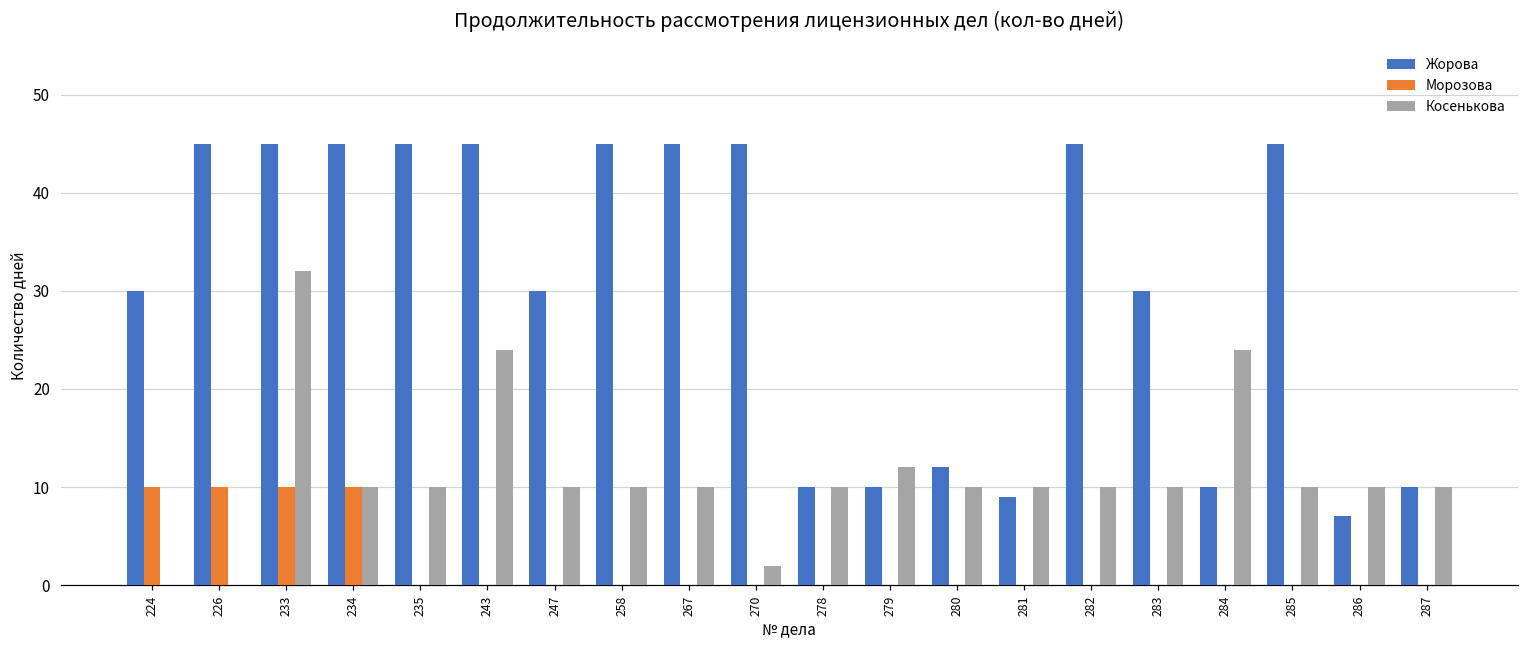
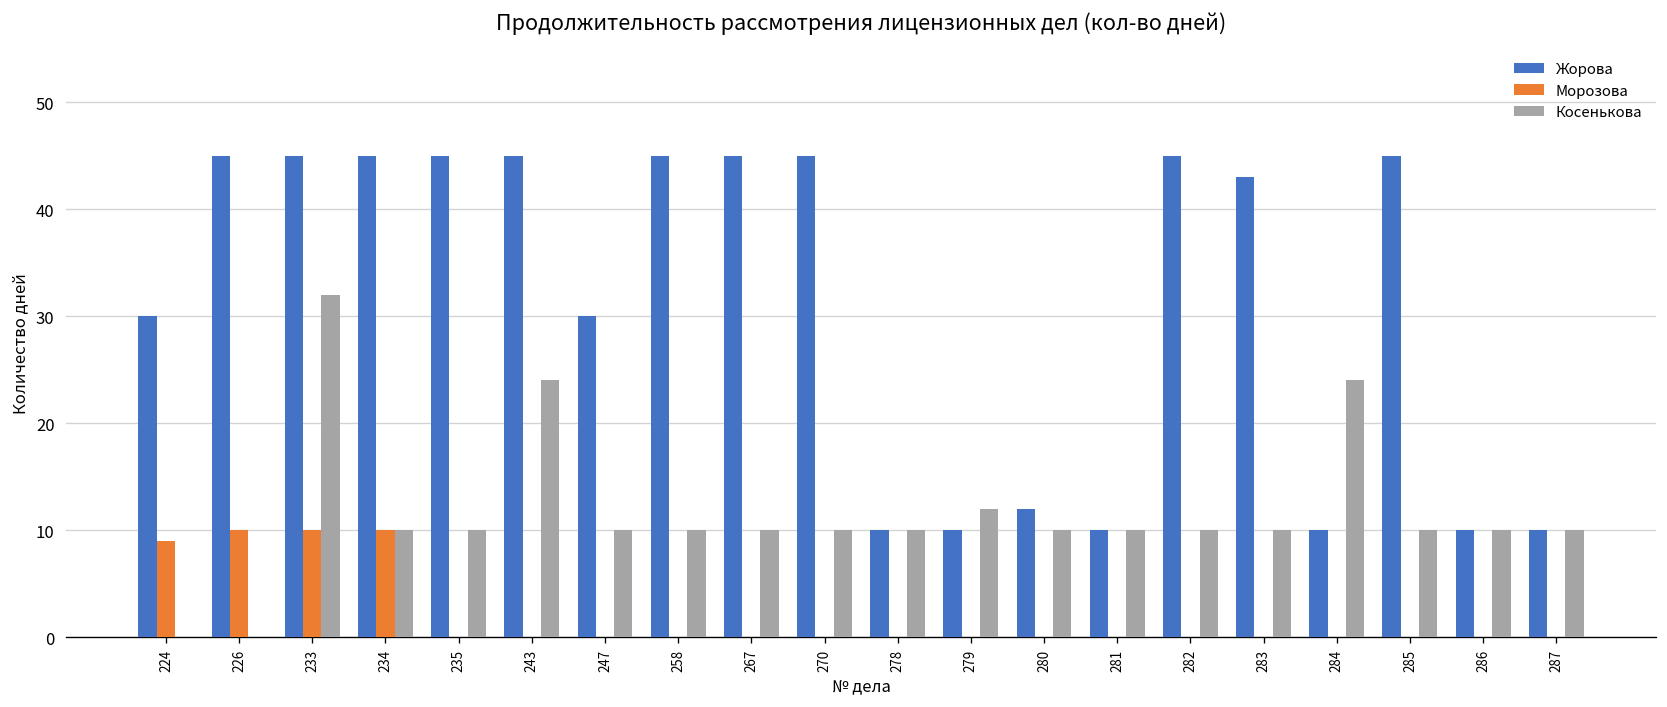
Морозова, 224: 10 -> 9
Косенькова, 270: 2 -> 10
Жорова, 281: 9 -> 10
Жорова, 283: 30 -> 43
Жорова, 286: 7 -> 10
